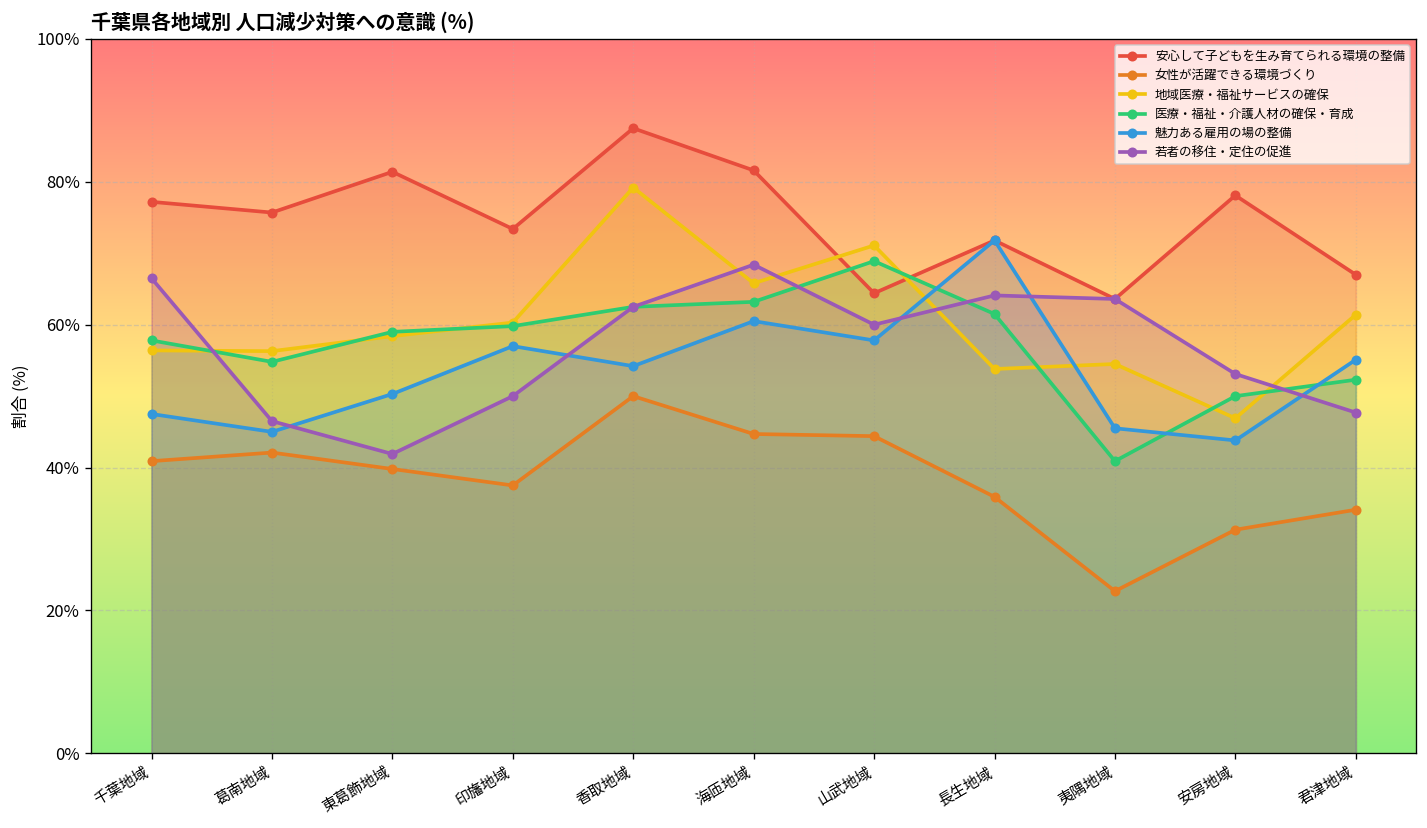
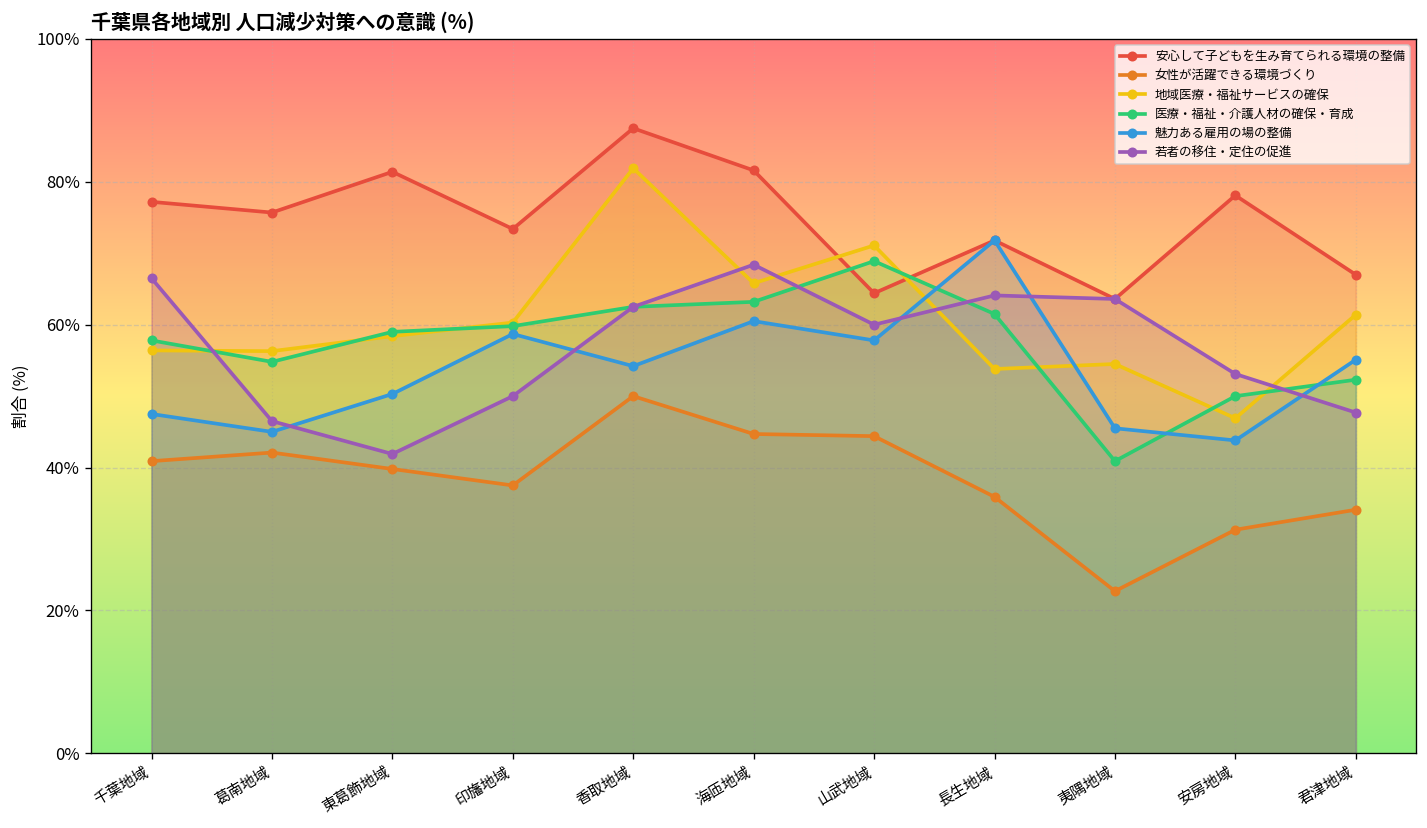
魅力ある雇用の場の整備, 印旛地域: 57% -> 59%
地域医療・福祉サービスの確保, 香取地域: 79% -> 82%
